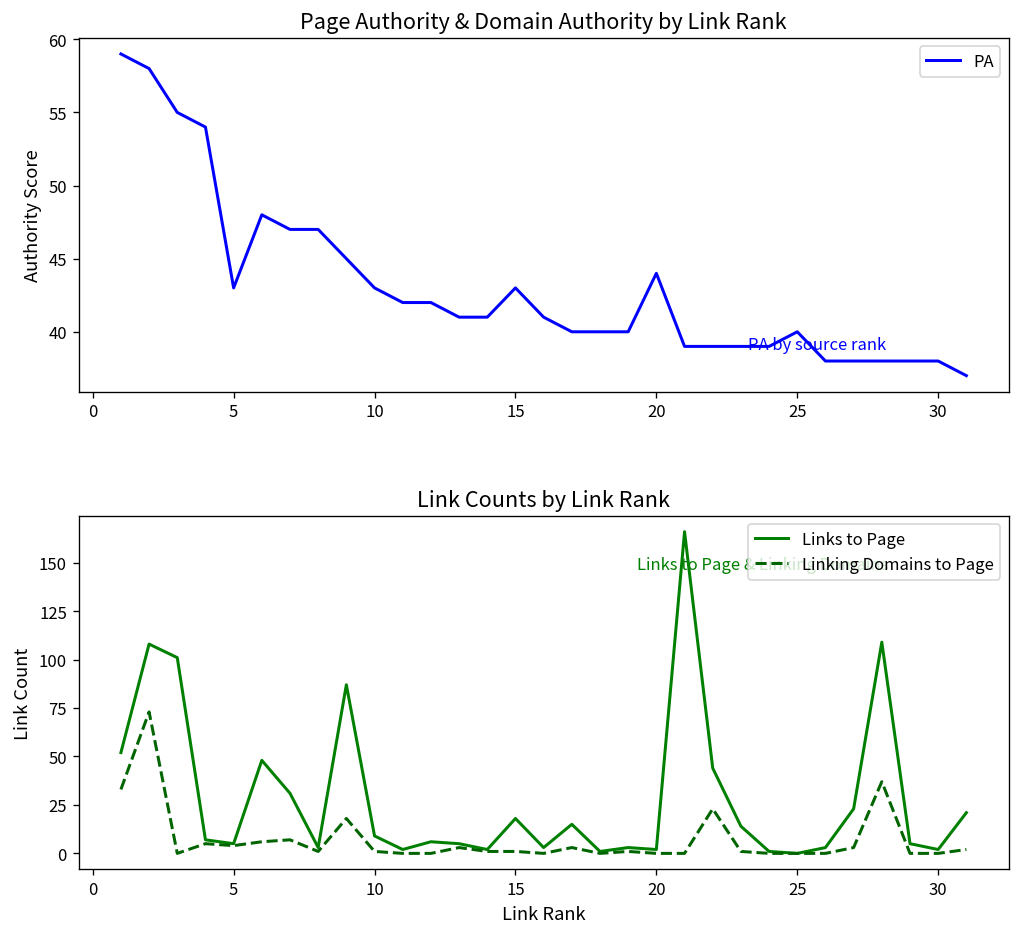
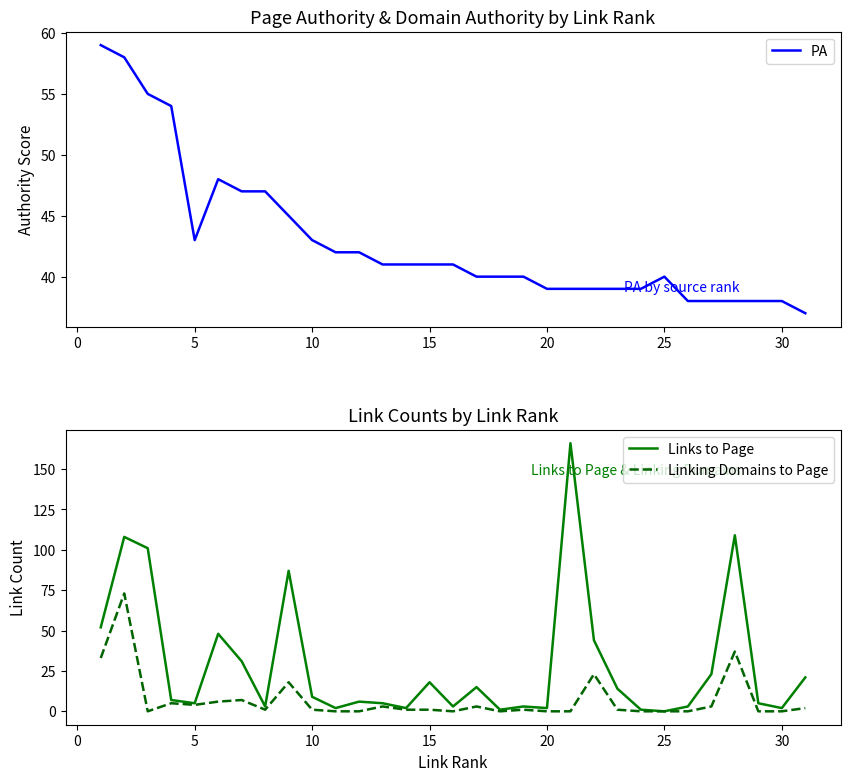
Page Authority & Domain Authority by Link Rank, 15: 43 -> 41
Page Authority & Domain Authority by Link Rank, 20: 44 -> 39
